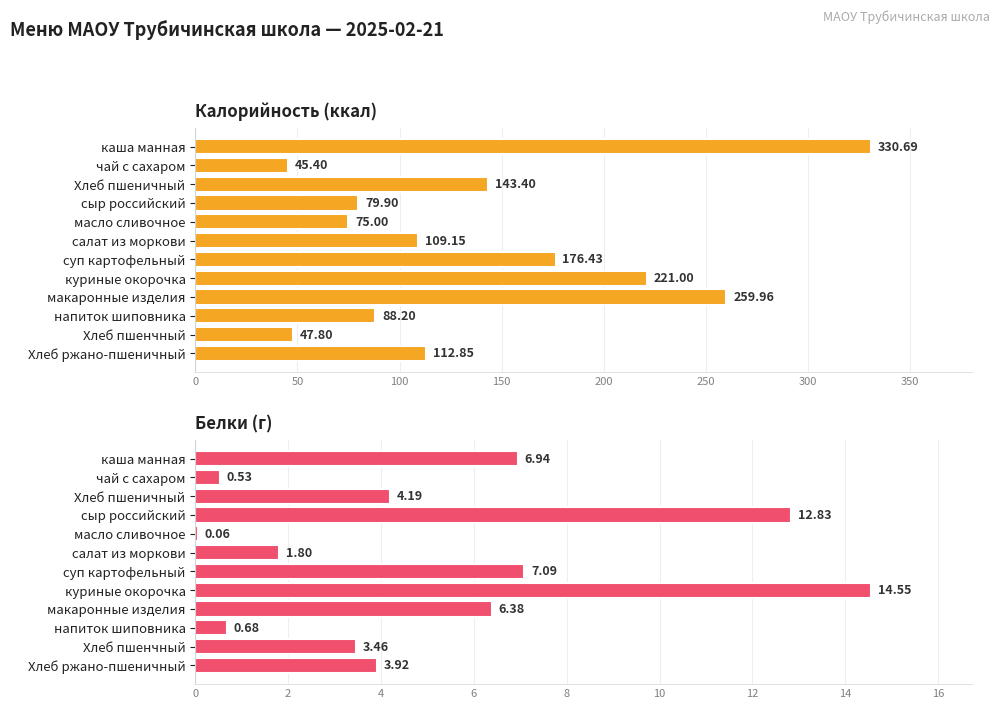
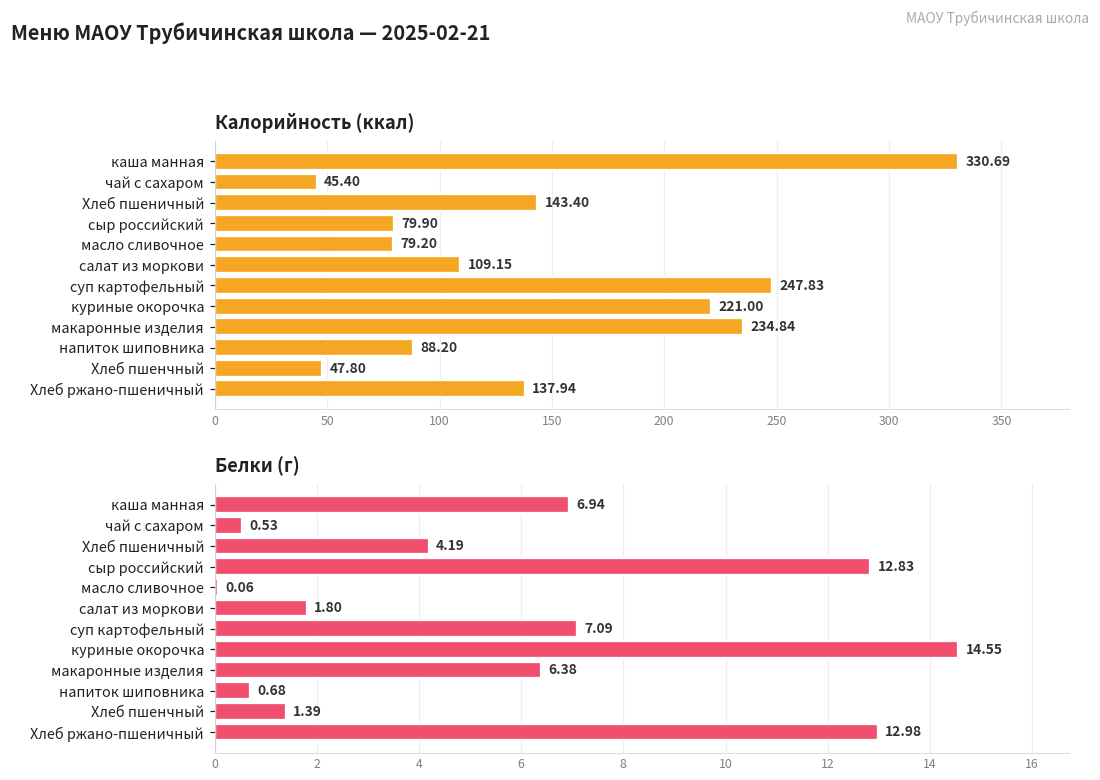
Калорийность (ккал), масло сливочное: 75.00 -> 79.20
Калорийность (ккал), суп картофельный: 176.43 -> 247.83
Калорийность (ккал), макаронные изделия: 259.96 -> 234.84
Калорийность (ккал), Хлеб ржано-пшеничный: 112.85 -> 137.94
Белки (г), Хлеб пшенчный: 3.46 -> 1.39
Белки (г), Хлеб ржано-пшеничный: 3.92 -> 12.98
